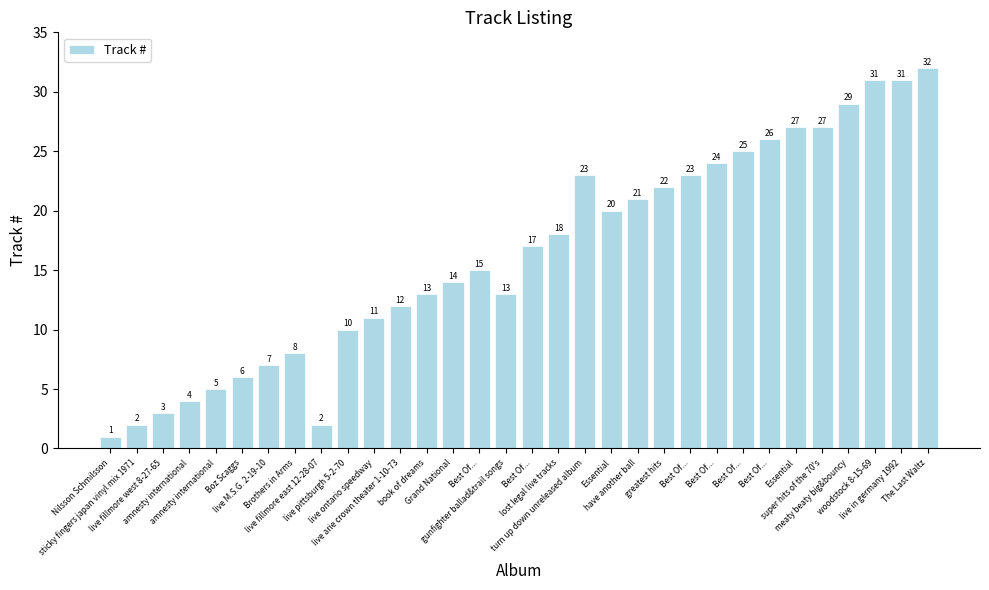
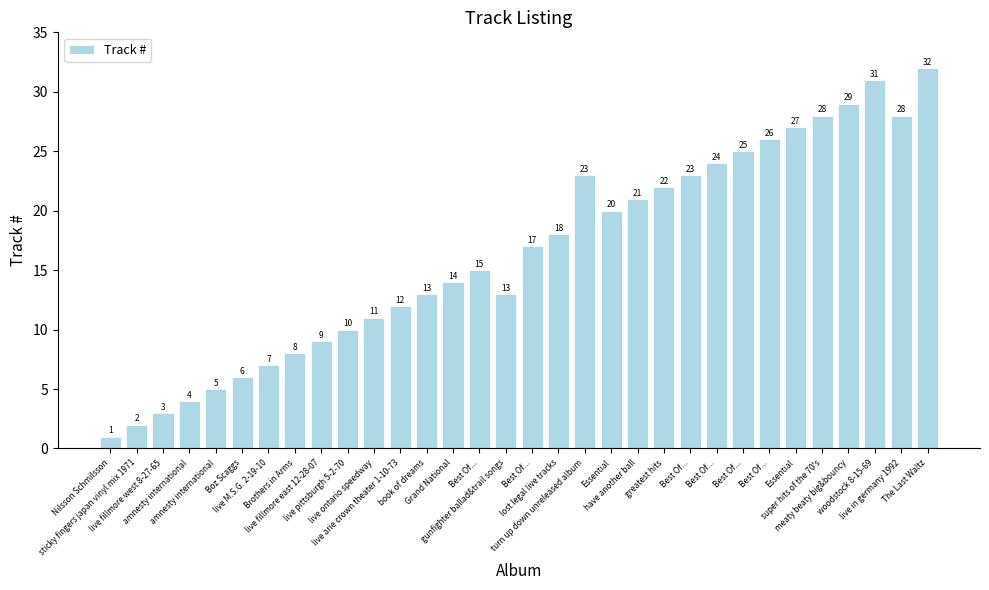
live fillmore east 12-28-07: 2 -> 9
super hits of the 70's: 27 -> 28
live in germany 1992: 31 -> 28
